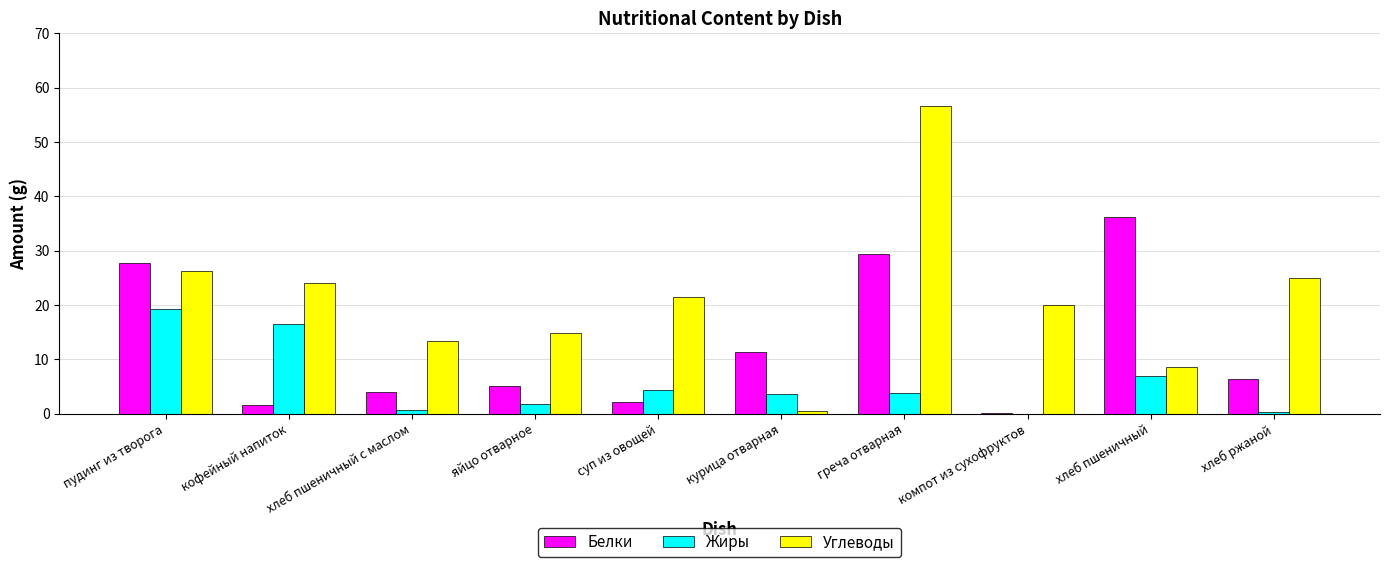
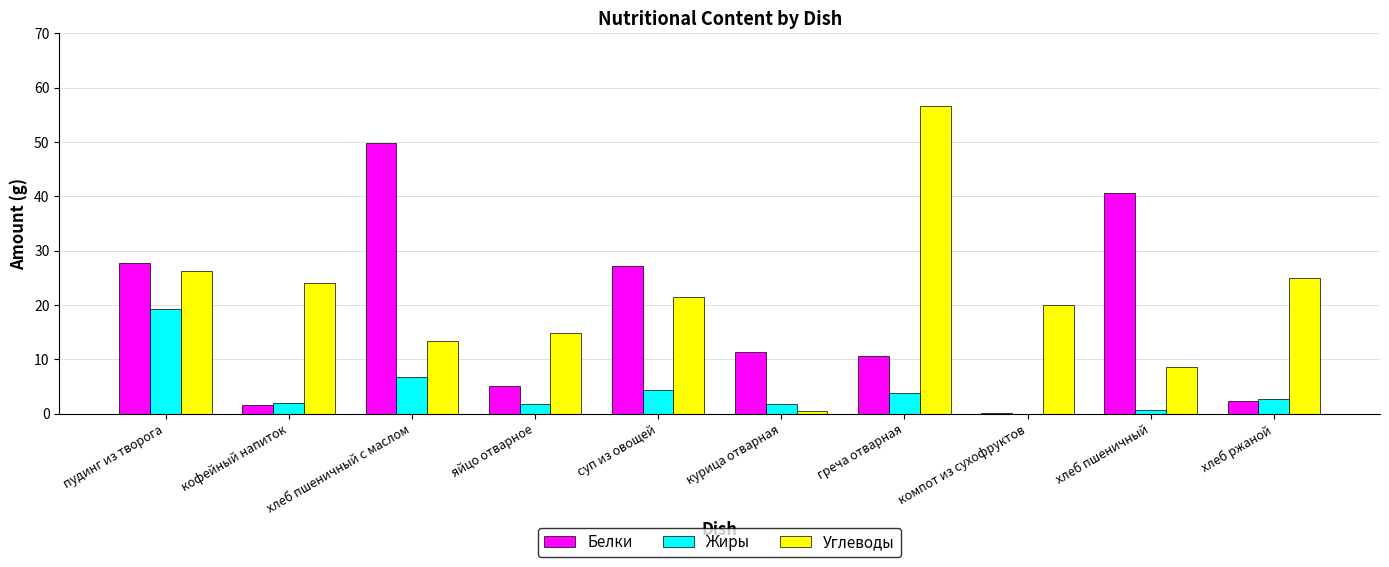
Жиры, кофейный напиток: 16 -> 2
Белки, хлеб пшеничный с маслом: 4 -> 50
Жиры, хлеб пшеничный с маслом: 1 -> 7
Белки, суп из овощей: 2 -> 27
Жиры, курица отварная: 4 -> 2
Белки, греча отварная: 29 -> 11
Белки, хлеб пшеничный: 36 -> 41
Жиры, хлеб пшеничный: 7 -> 1
Белки, хлеб ржаной: 6 -> 2
Жиры, хлеб ржаной: 0 -> 3
